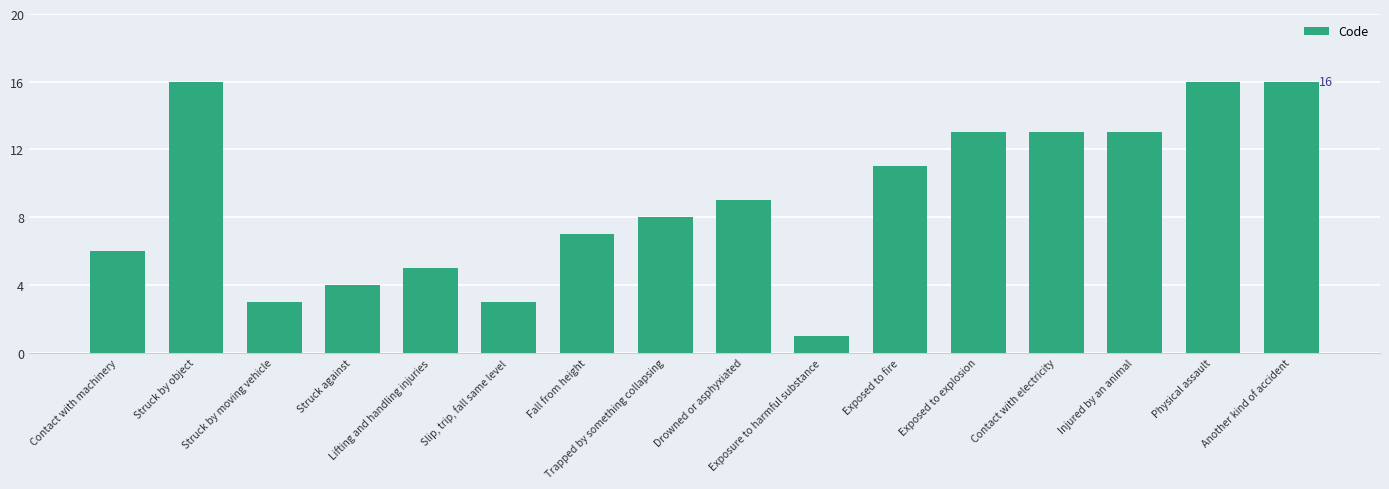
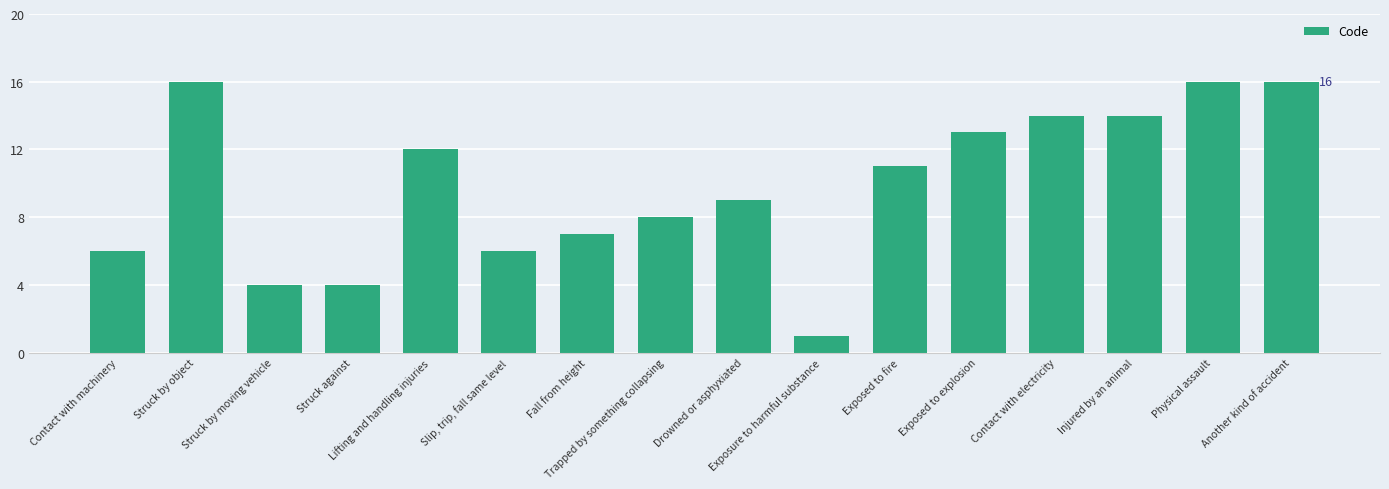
Struck by moving vehicle: 3 -> 4
Lifting and handling injuries: 5 -> 12
Slip, trip, fall same level: 3 -> 6
Contact with electricity: 13 -> 14
Injured by an animal: 13 -> 14
